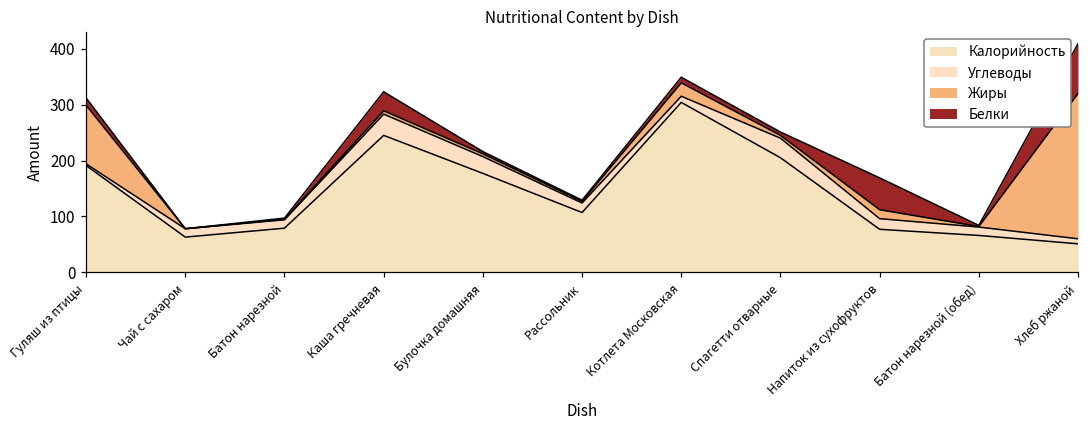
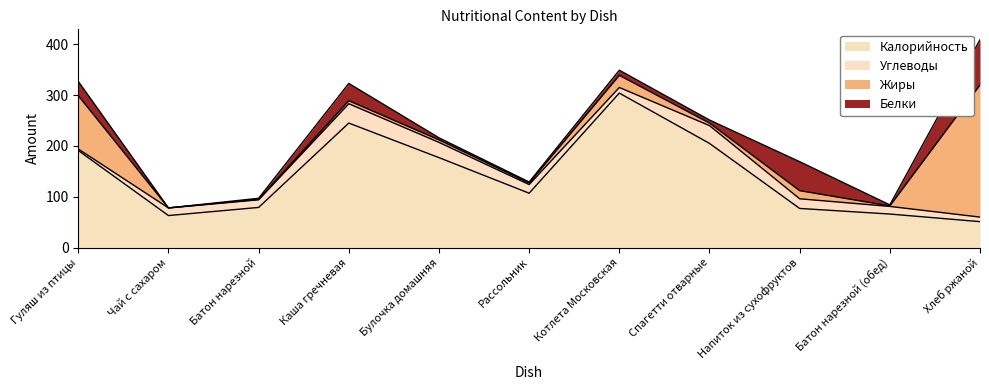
Белки, Гуляш из птицы: 10 -> 30
